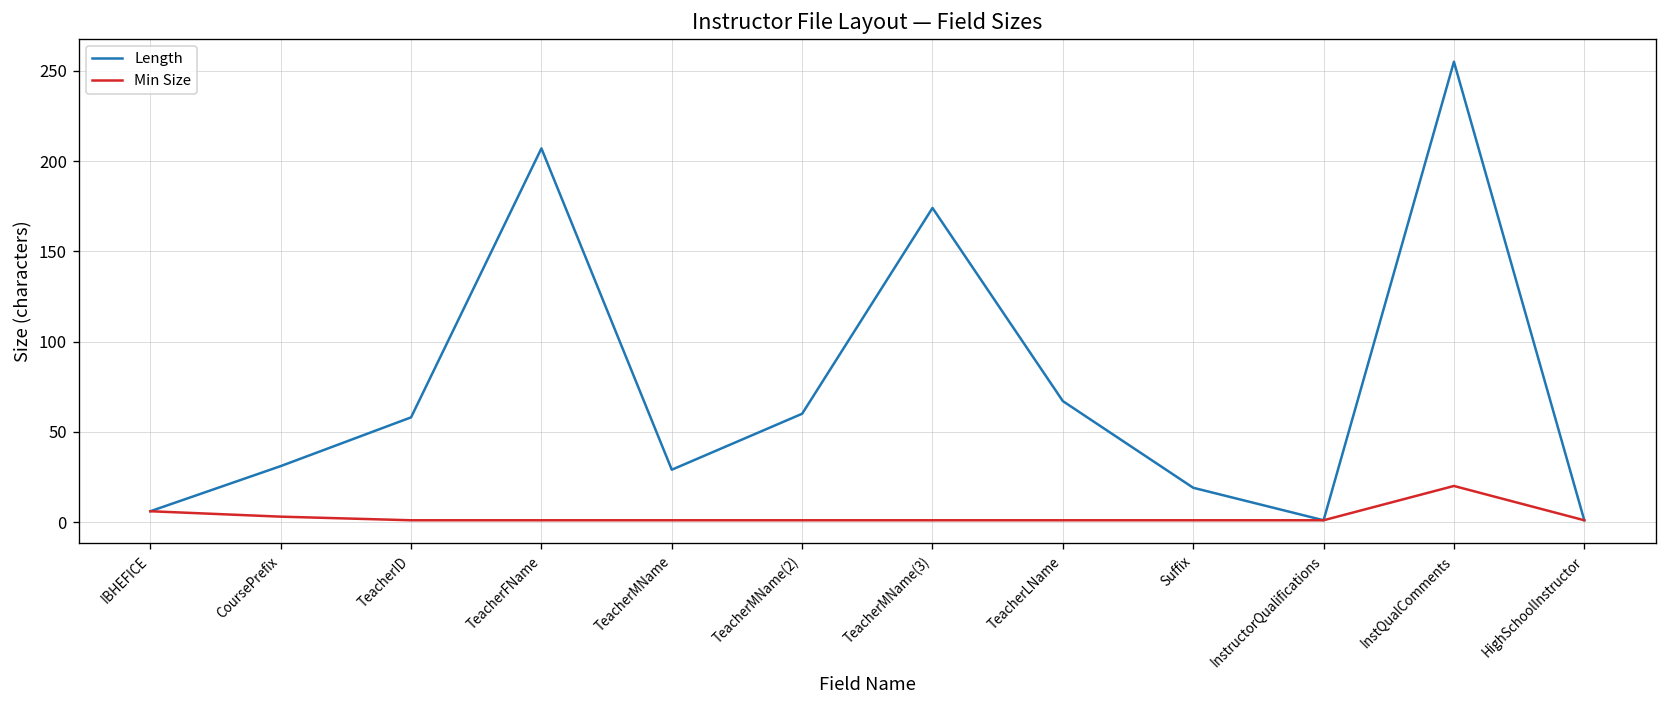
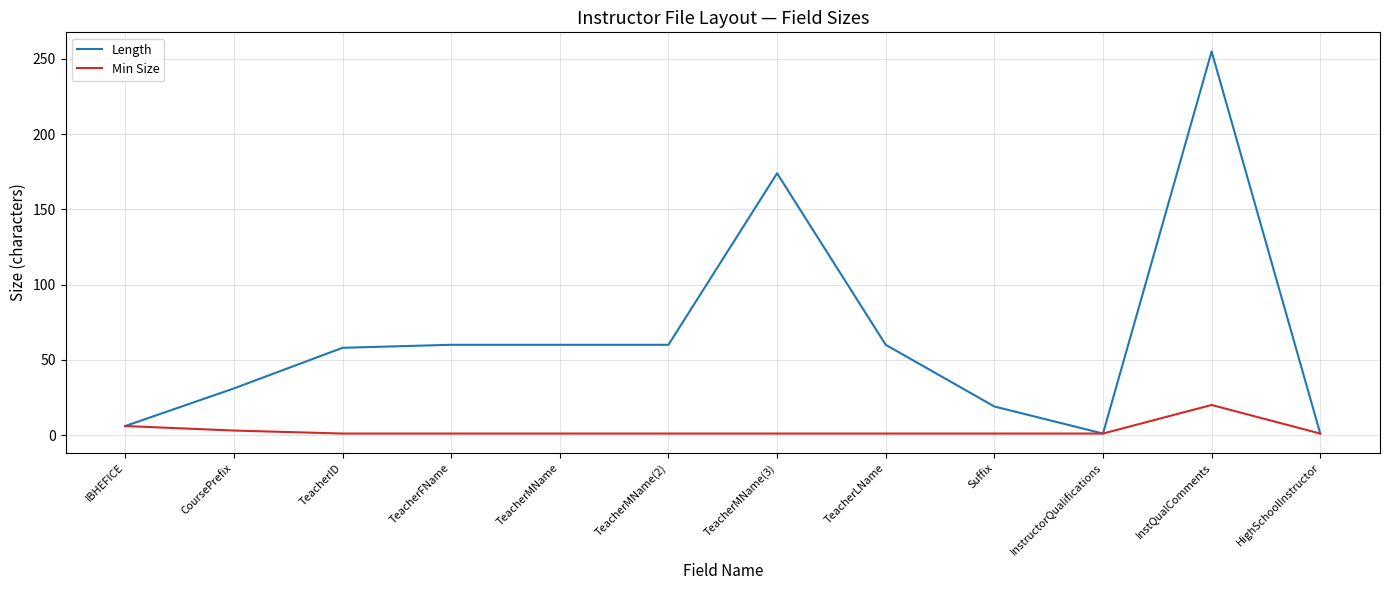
Length, TeacherFName: 207 -> 60
Length, TeacherMName: 29 -> 60
Length, TeacherLName: 67 -> 60
